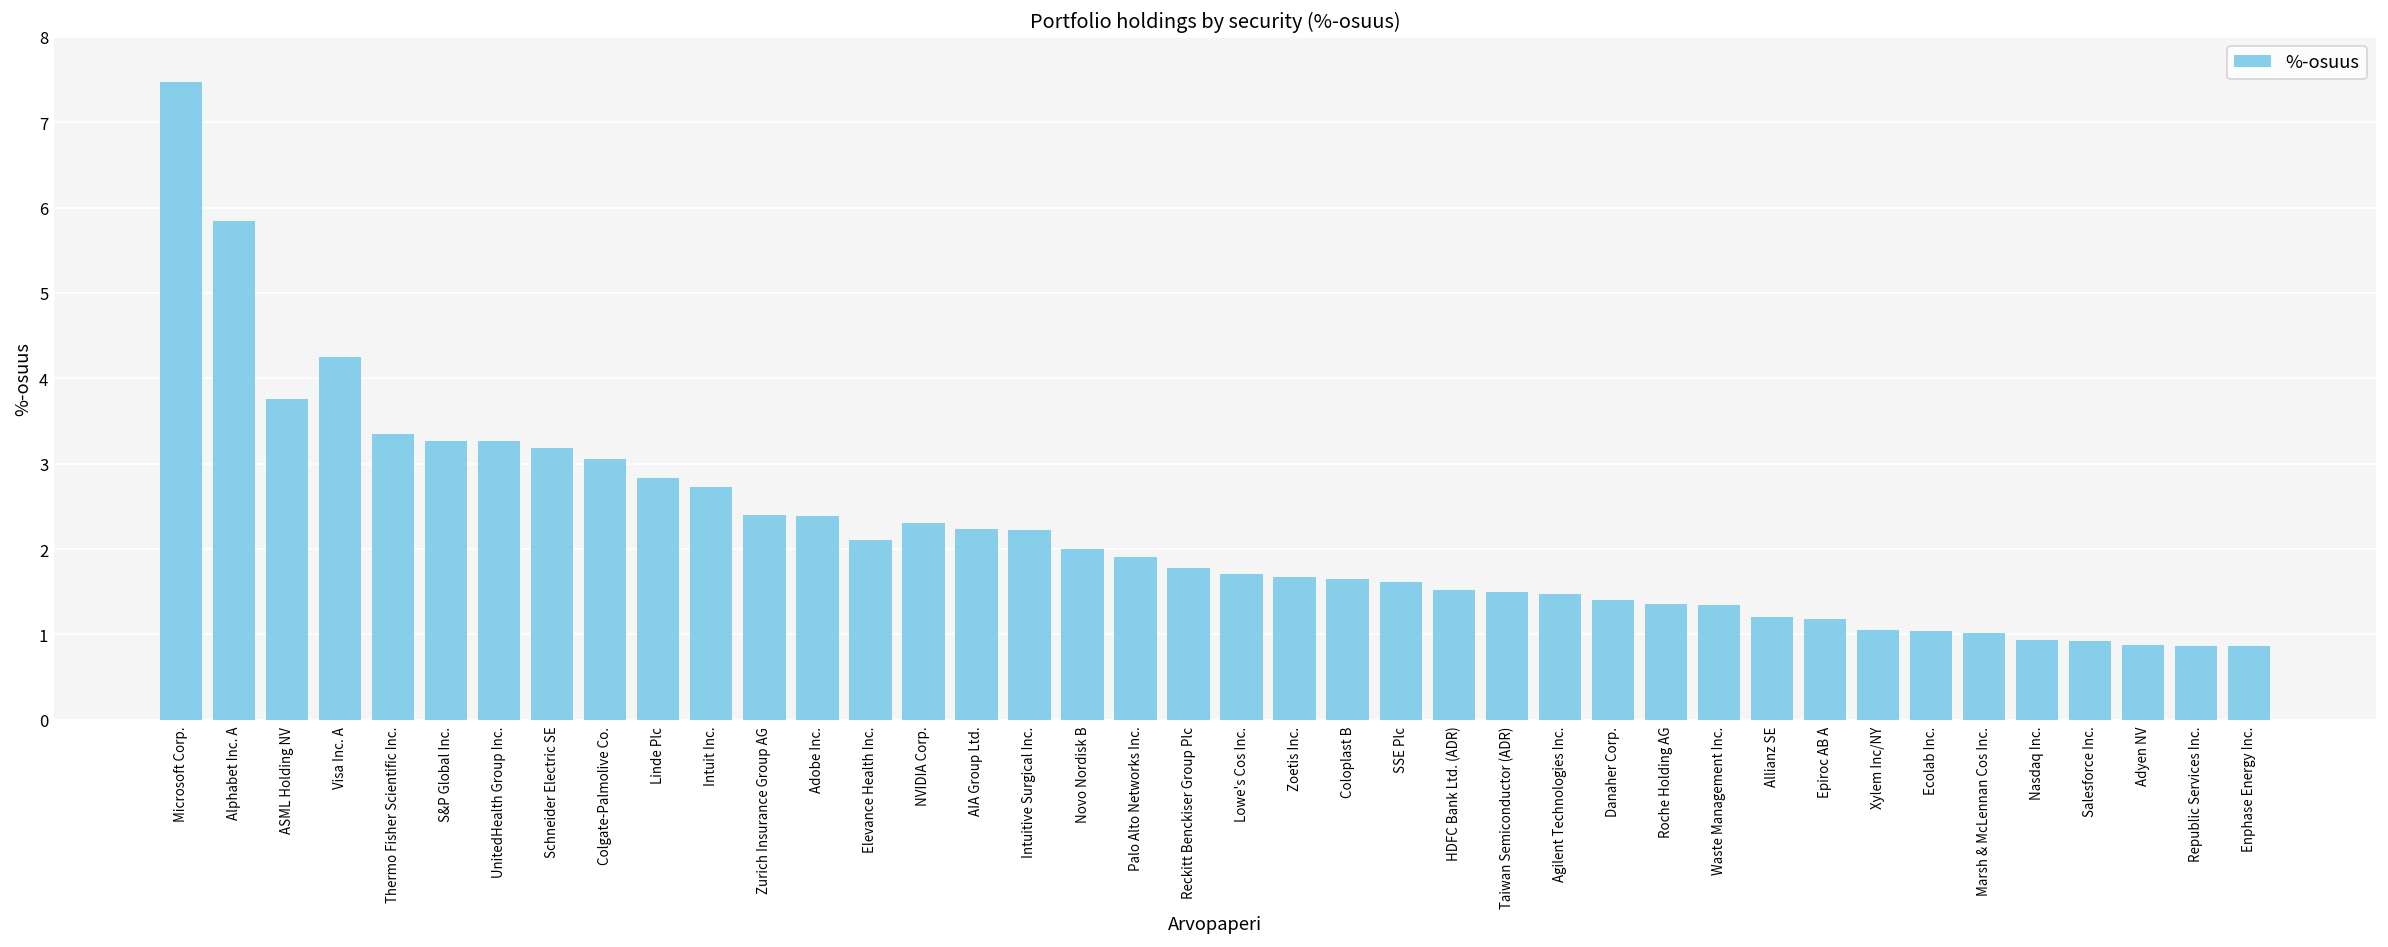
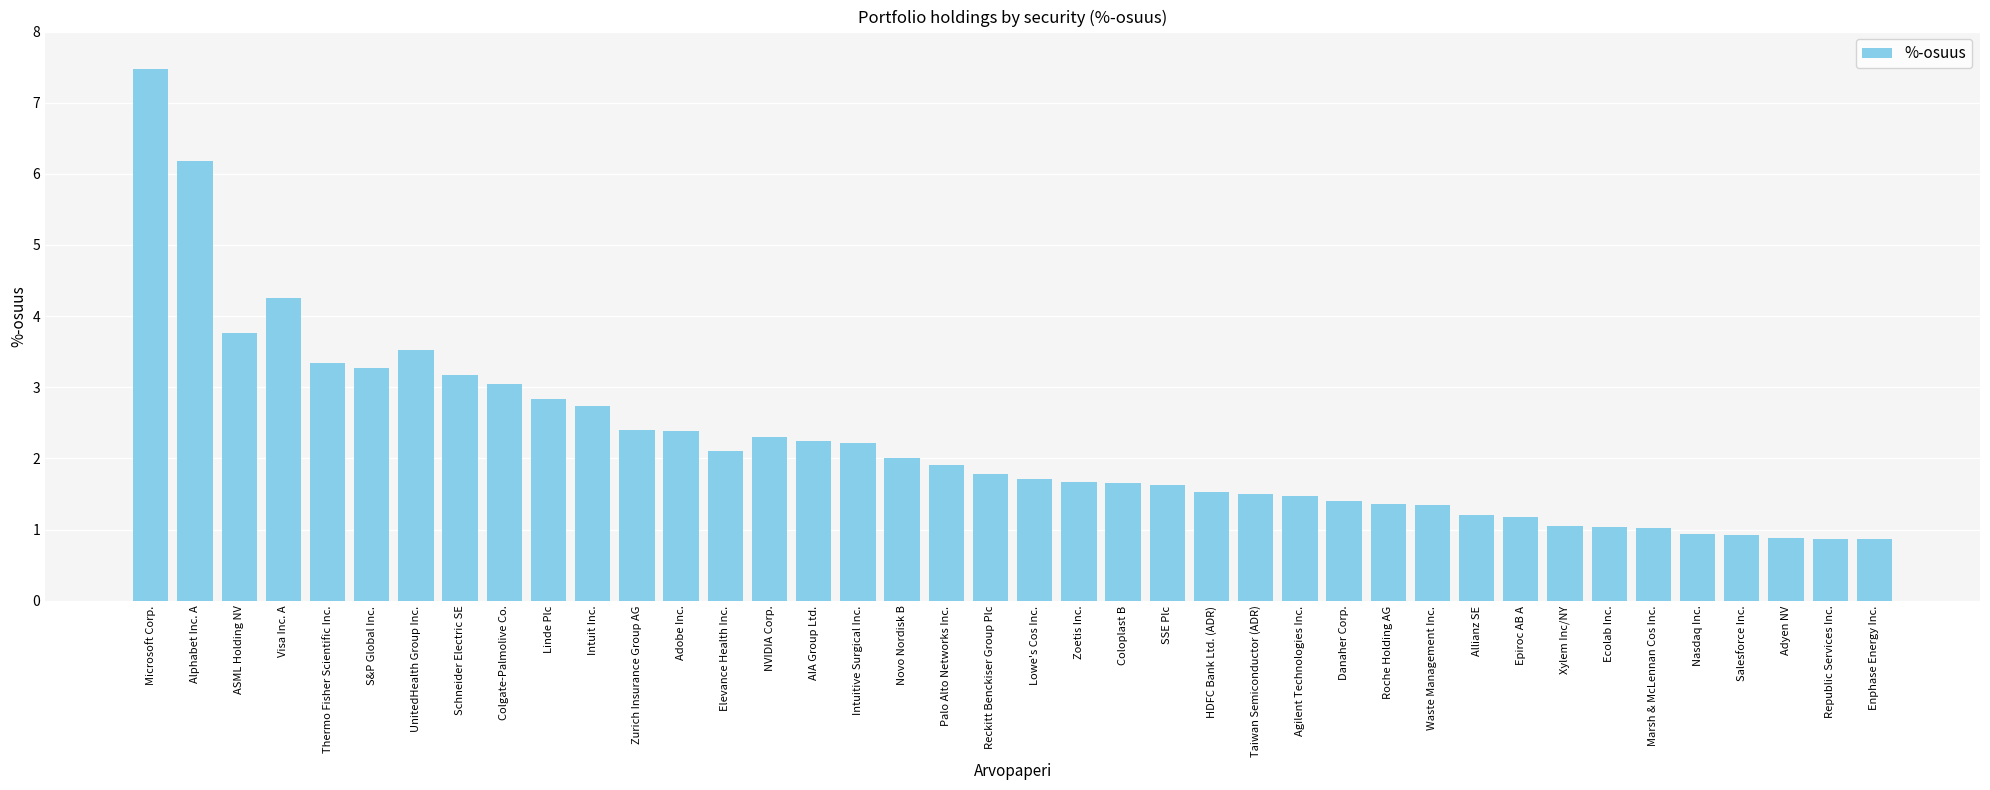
Alphabet Inc. A: 5.8 -> 6.2
UnitedHealth Group Inc.: 3.3 -> 3.5
